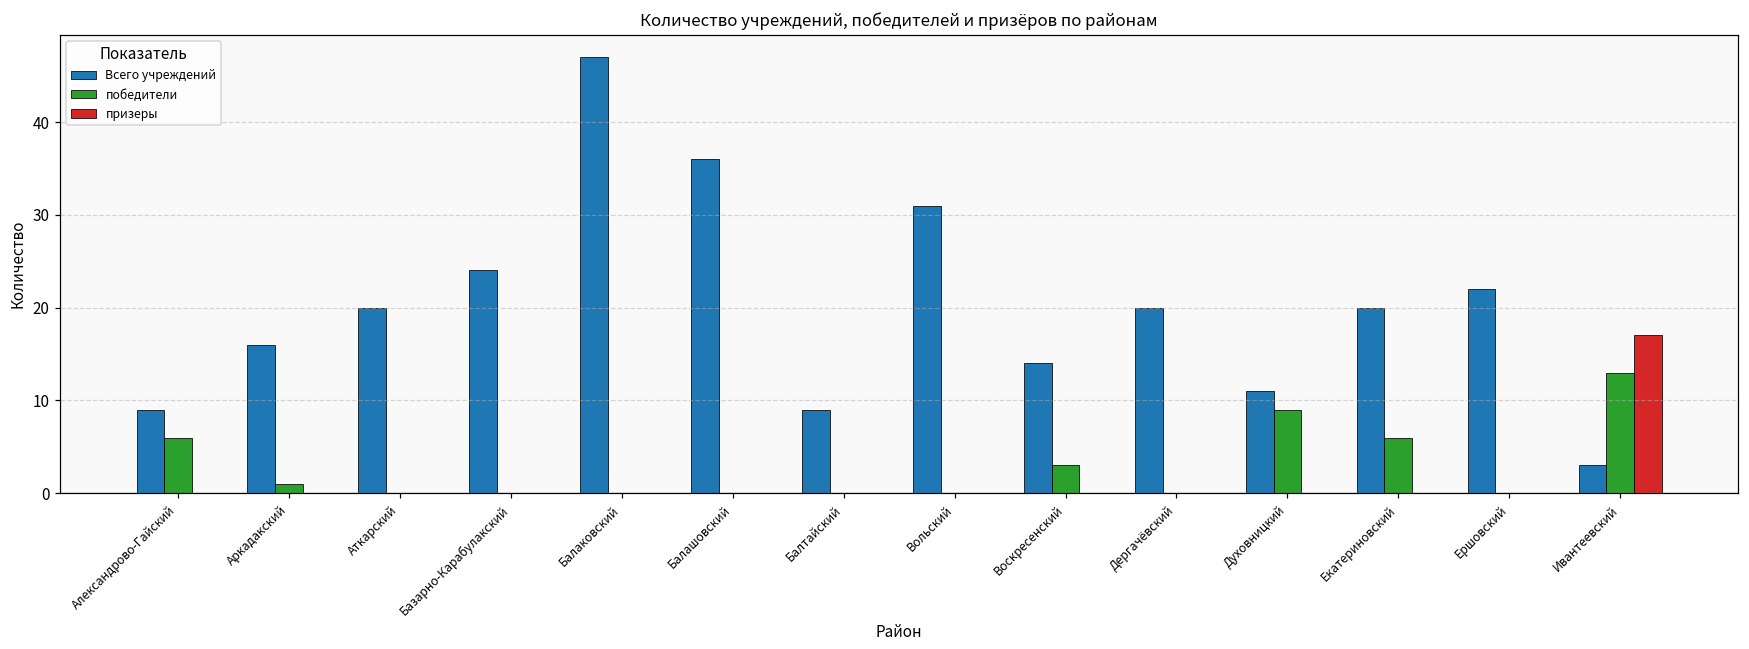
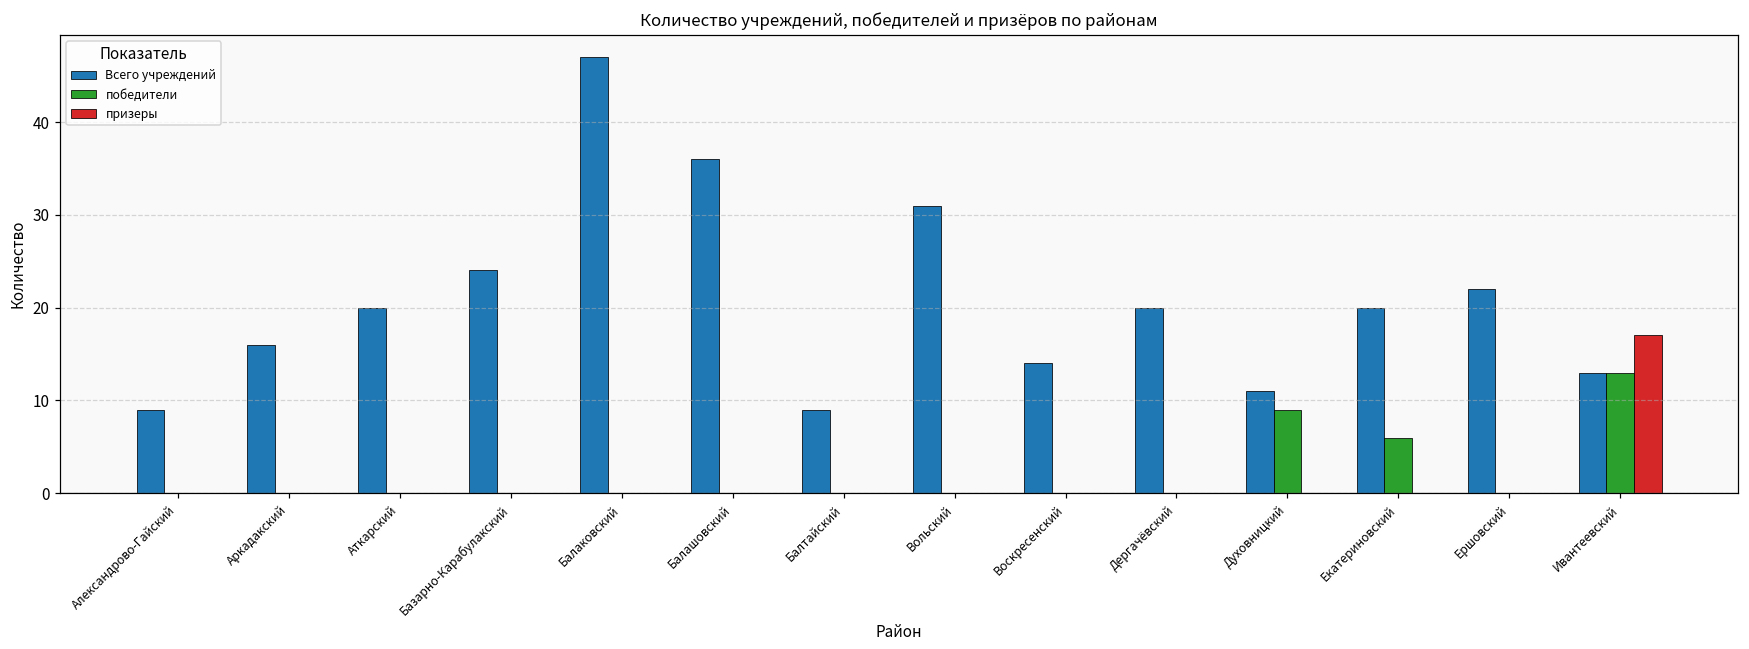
победители, Александрово-Гайский: 6 -> 0
победители, Аркадакский: 1 -> 0
победители, Воскресенский: 3 -> 0
Всего учреждений, Ивантеевский: 3 -> 13
